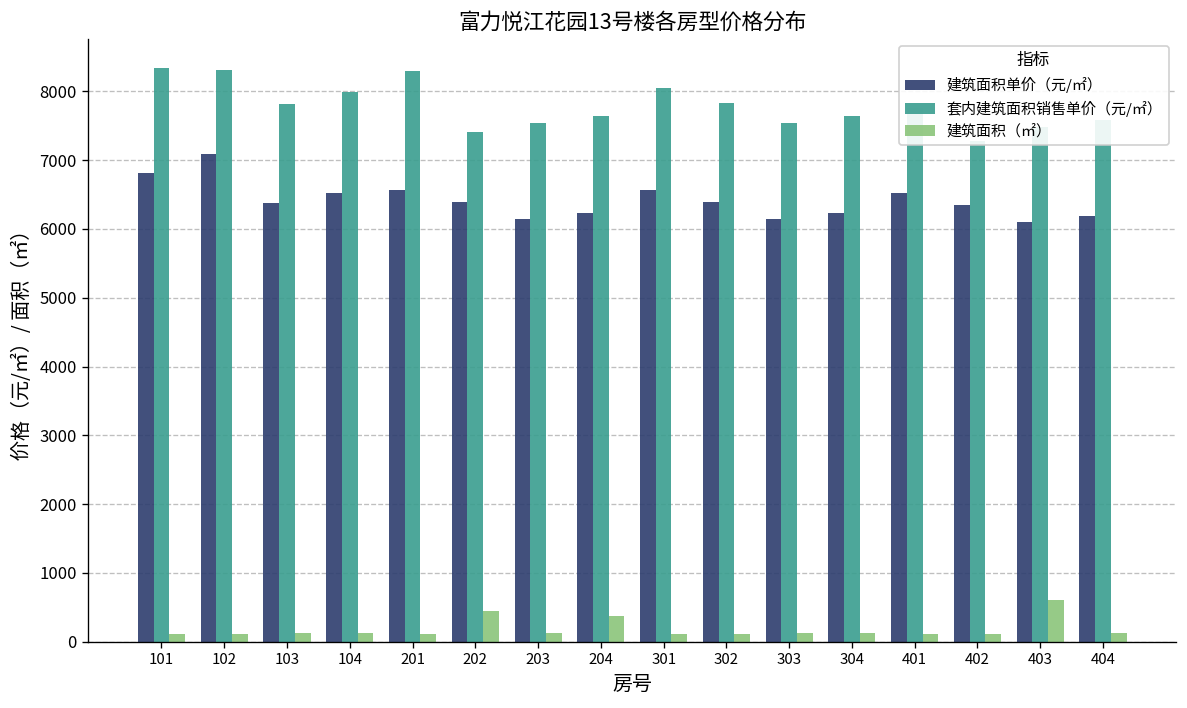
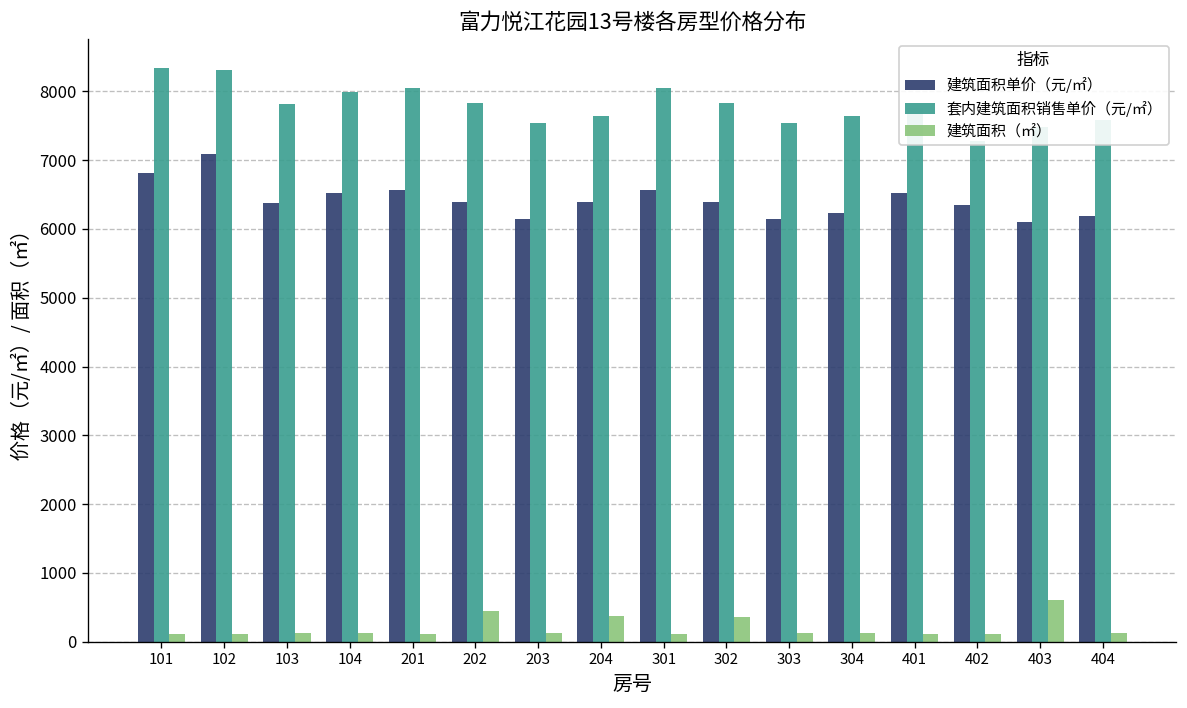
套内建筑面积销售单价（元/㎡）, 201: 8300 -> 8000
套内建筑面积销售单价（元/㎡）, 202: 7400 -> 7800
建筑面积单价（元/㎡）, 204: 6200 -> 6400
建筑面积（㎡）, 302: 100 -> 400
